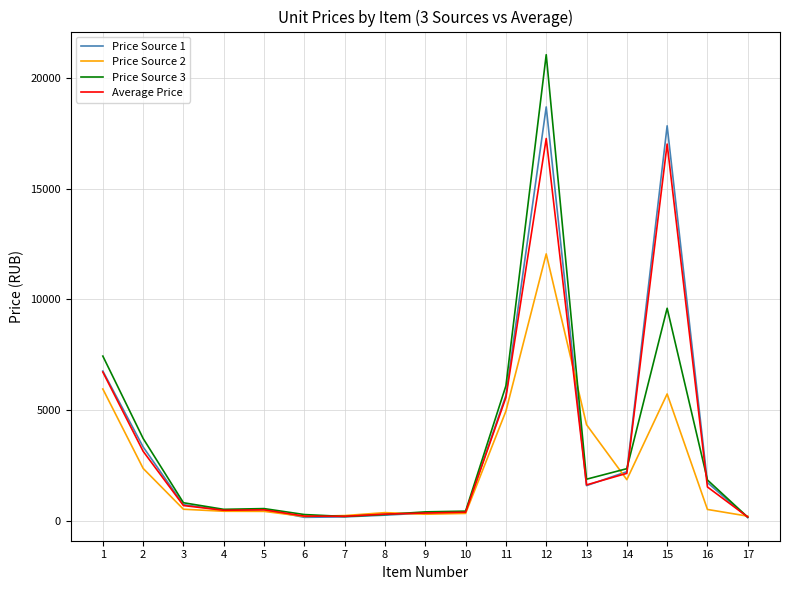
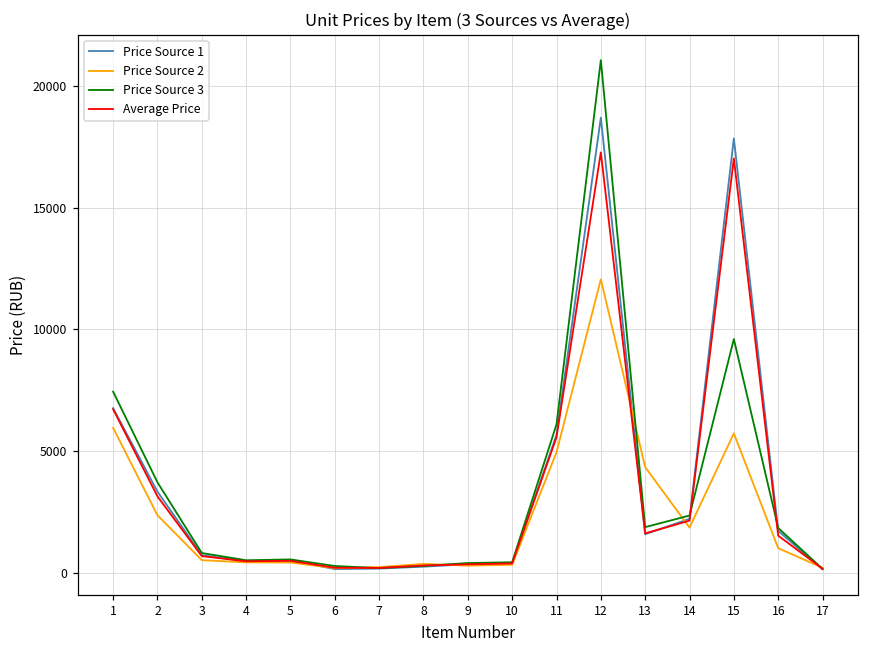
Price Source 2, 16: 500 -> 1000
